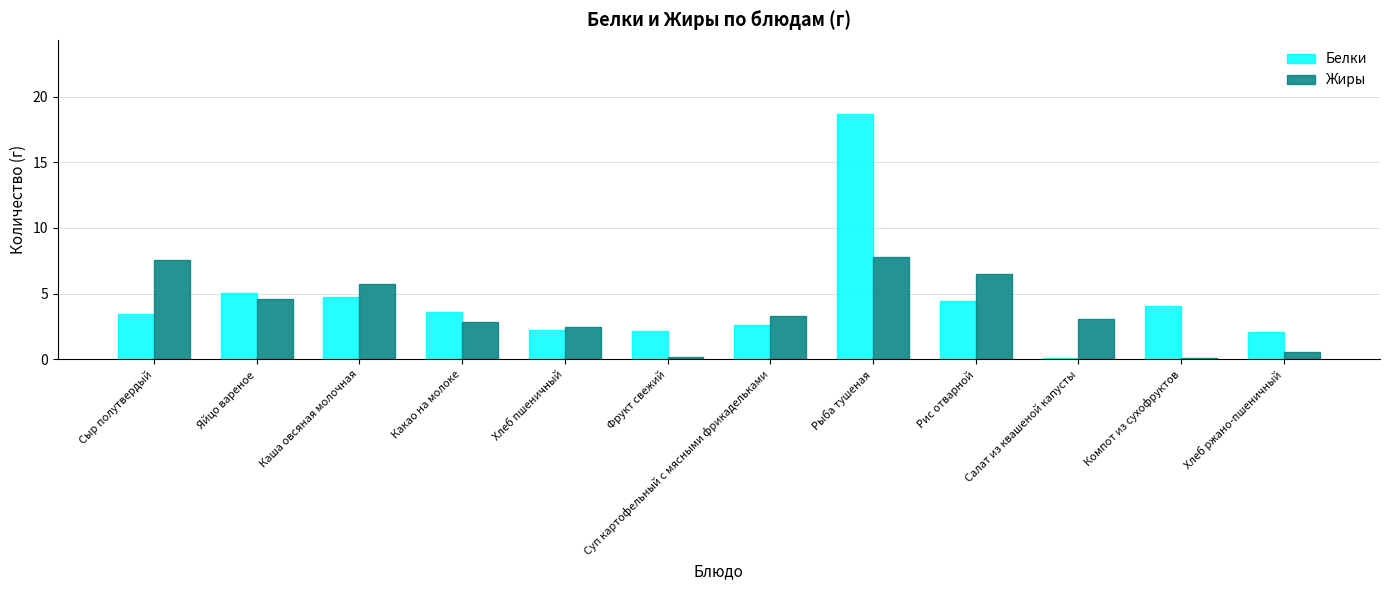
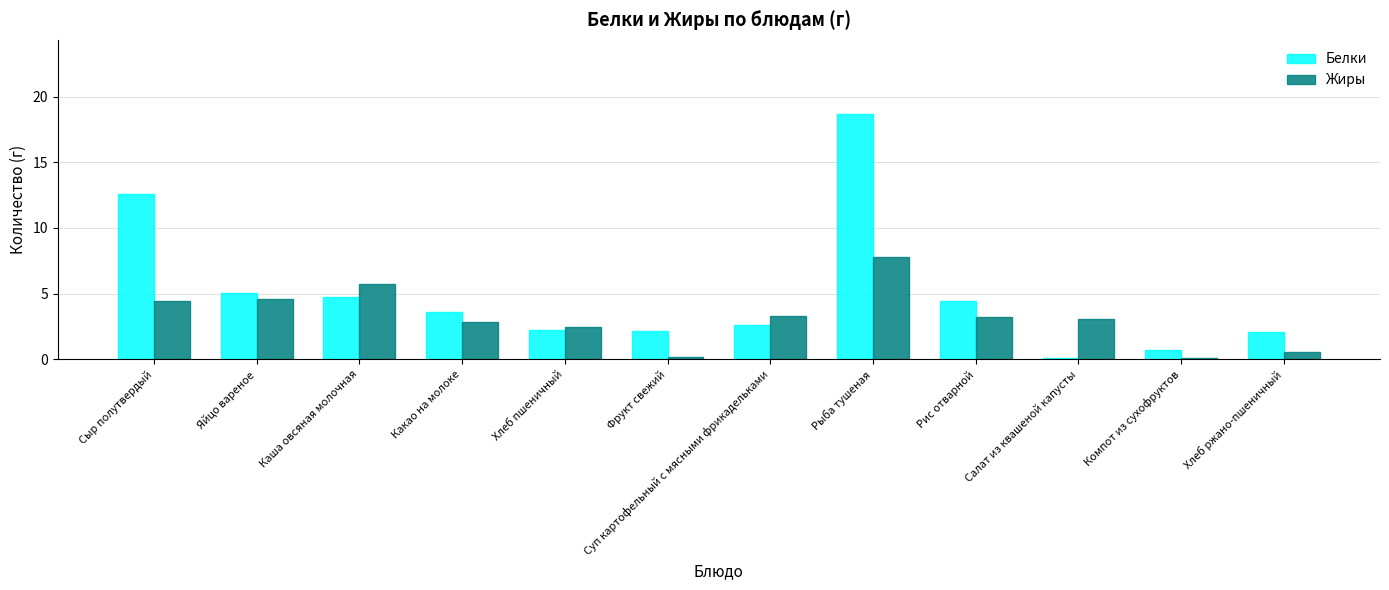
Белки, Сыр полутвердый: 3.5 -> 12.6
Жиры, Сыр полутвердый: 7.6 -> 4.4
Жиры, Рис отварной: 6.5 -> 3.2
Белки, Компот из сухофруктов: 4.1 -> 0.7
